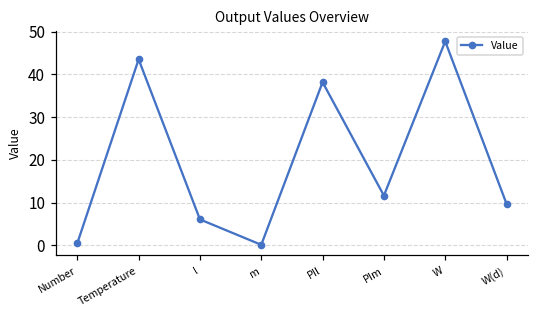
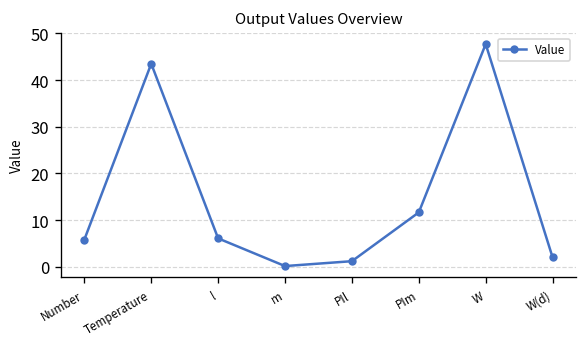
Number: 1 -> 6
PIl: 38 -> 1
W(d): 10 -> 2
